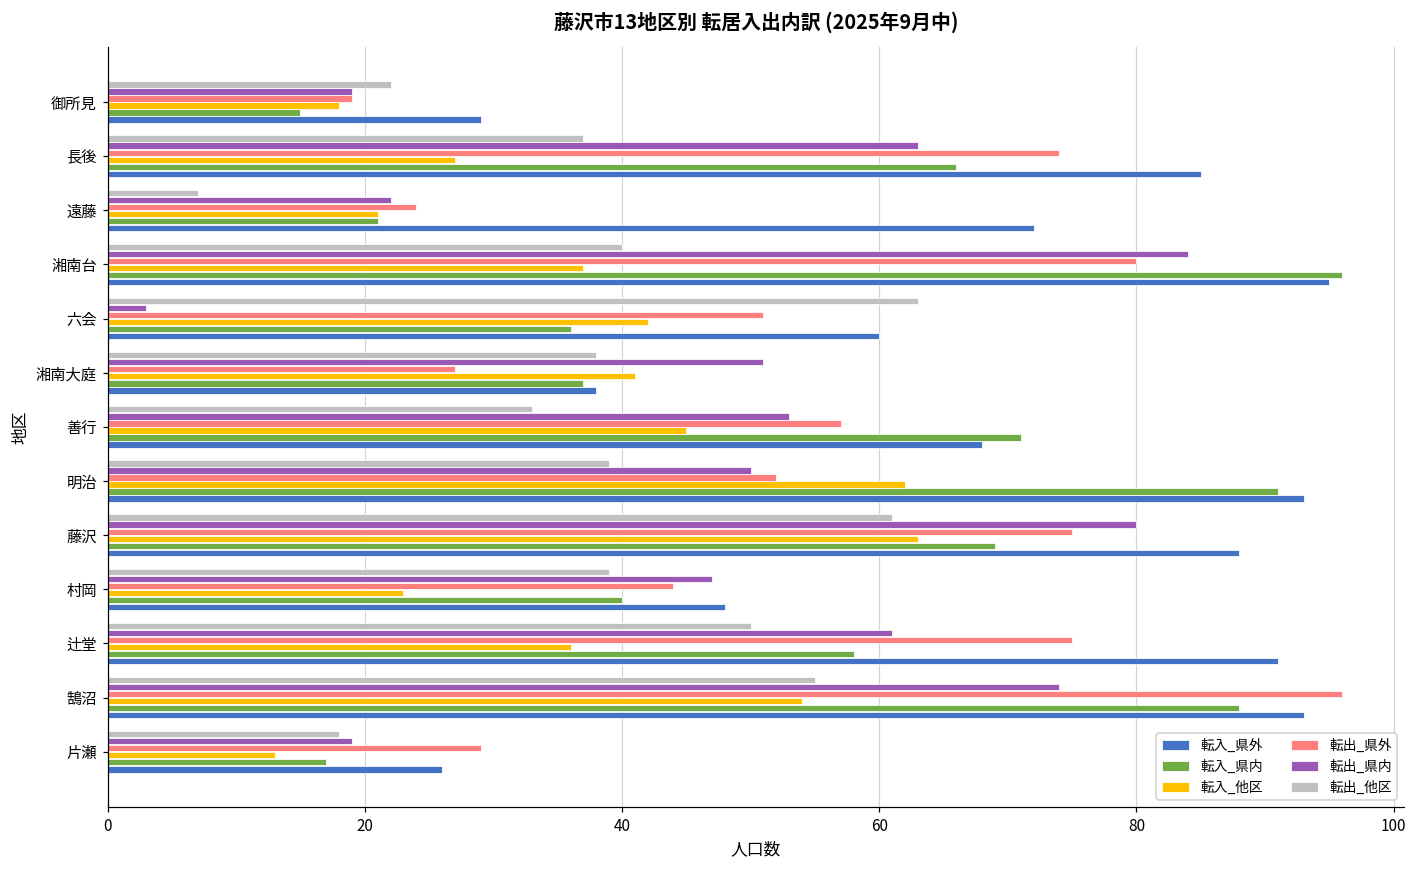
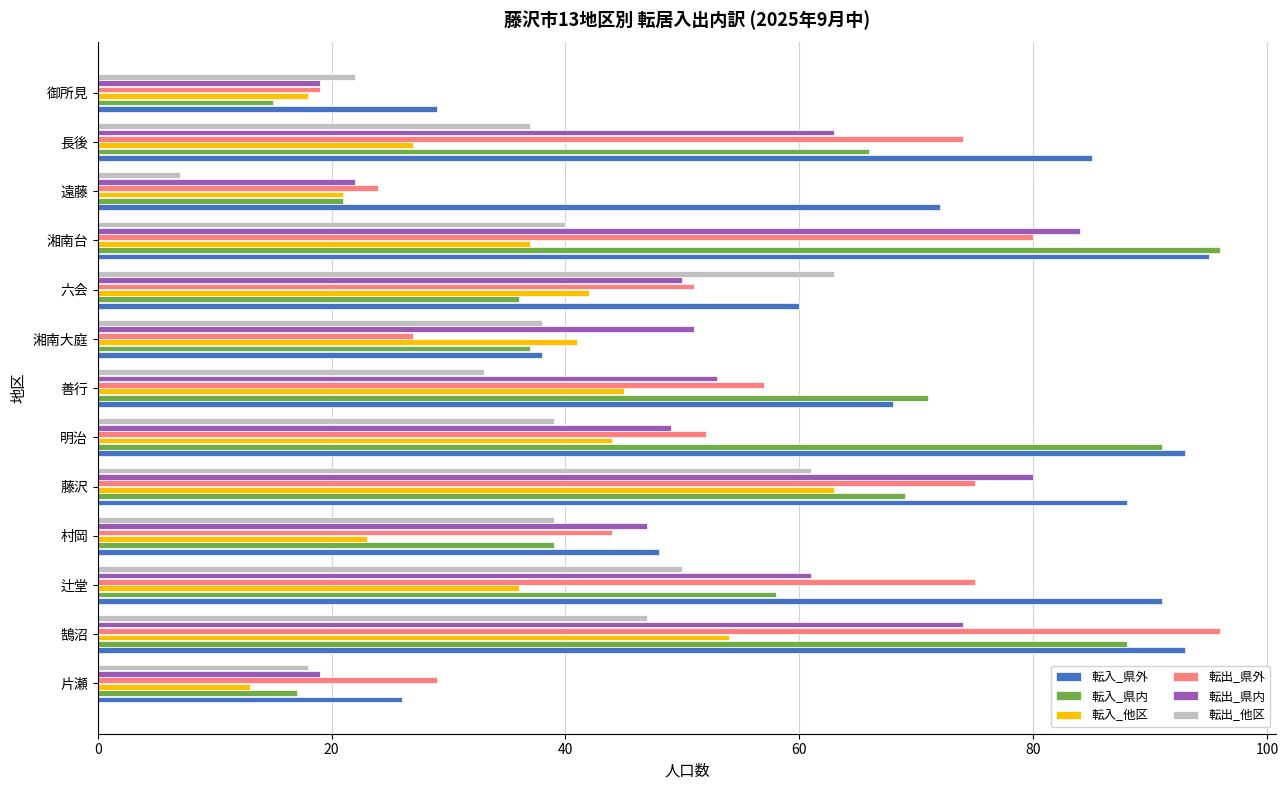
転出_県内, 六会: 3 -> 50
転出_県内, 明治: 50 -> 49
転入_他区, 明治: 62 -> 44
転入_県内, 村岡: 40 -> 39
転出_他区, 鵠沼: 55 -> 47
